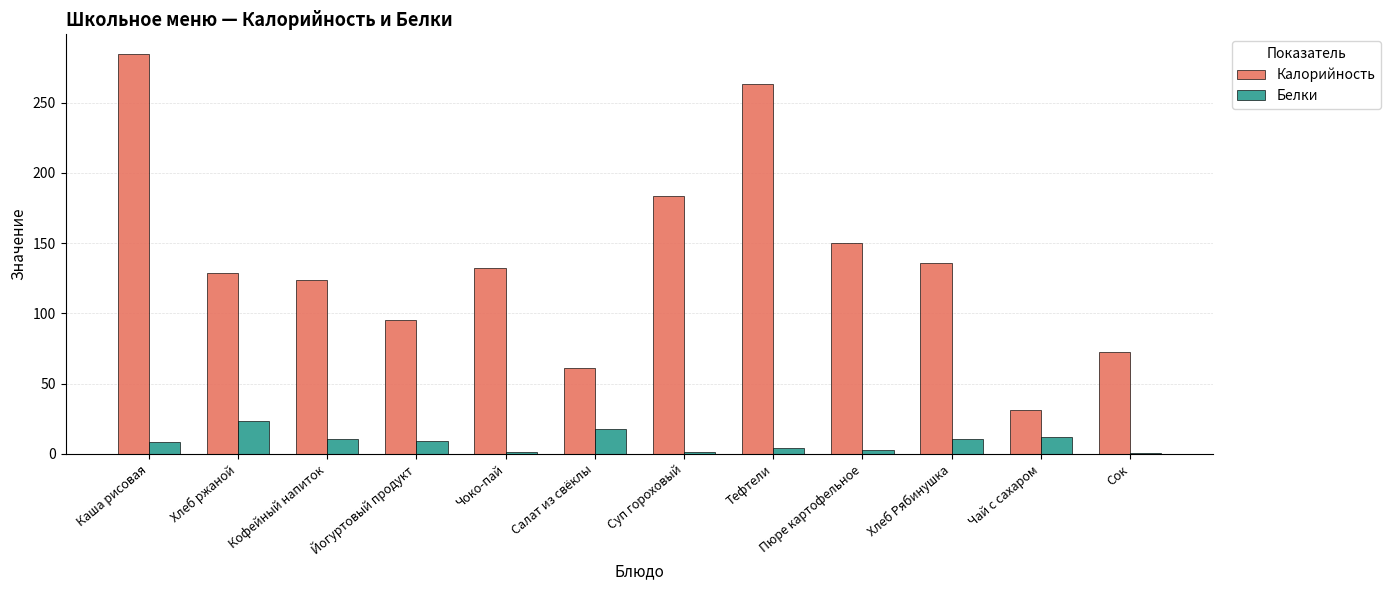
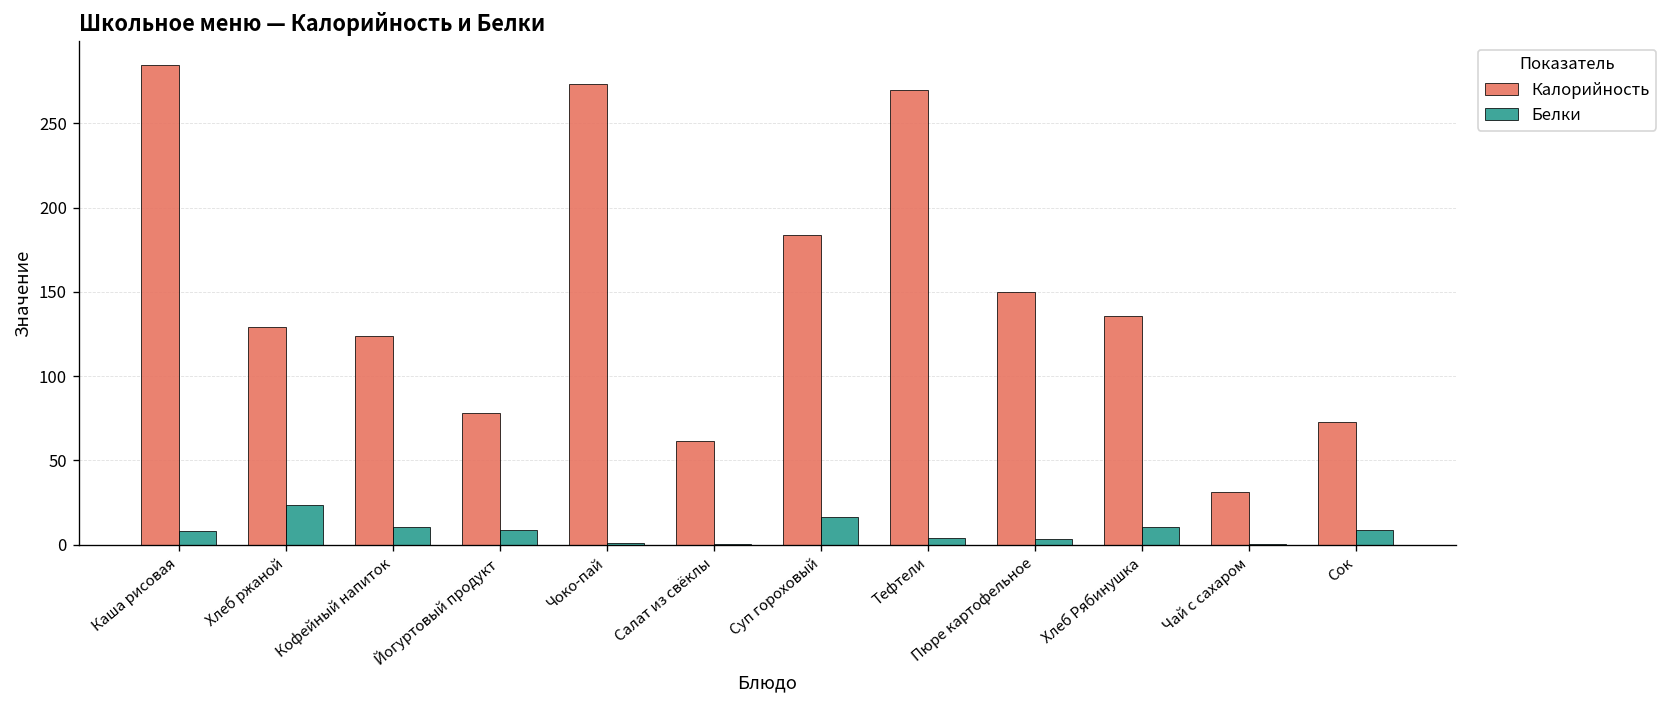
Калорийность, Йогуртовый продукт: 95 -> 78
Калорийность, Чоко-пай: 132 -> 273
Белки, Салат из свёклы: 18 -> 0
Белки, Суп гороховый: 1 -> 17
Калорийность, Тефтели: 263 -> 270
Белки, Чай с сахаром: 12 -> 0
Белки, Сок: 0 -> 9
